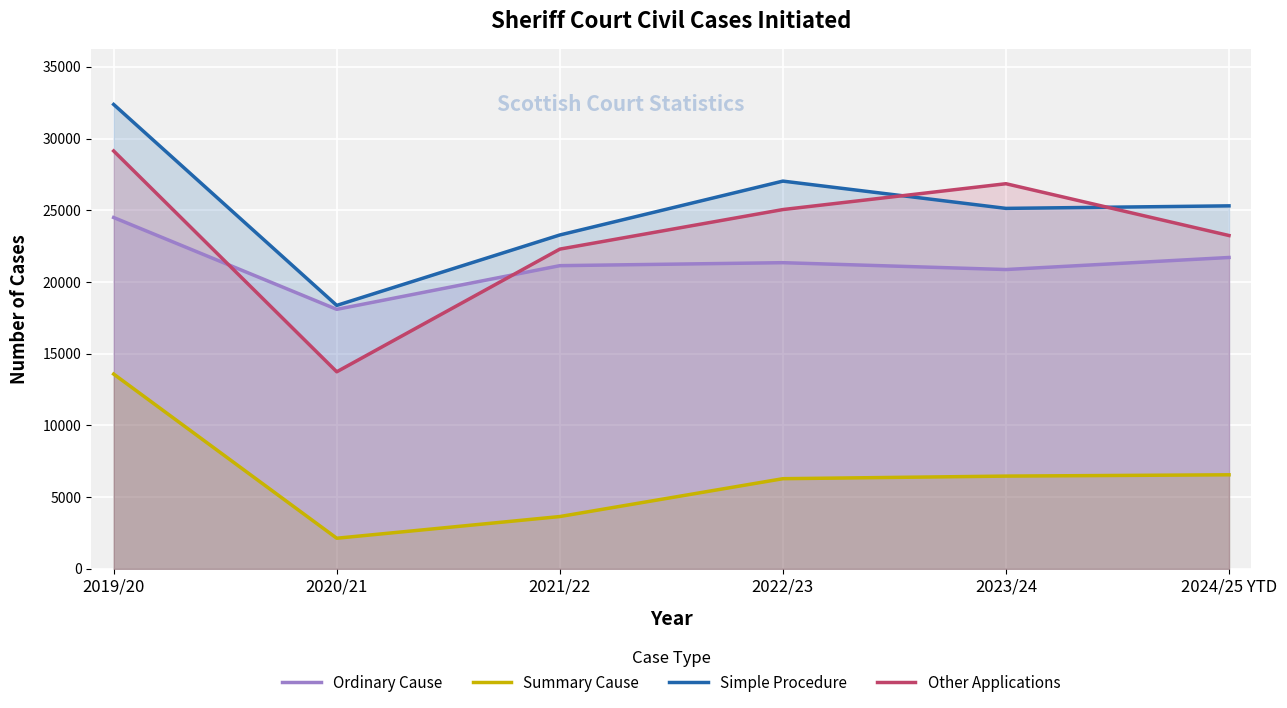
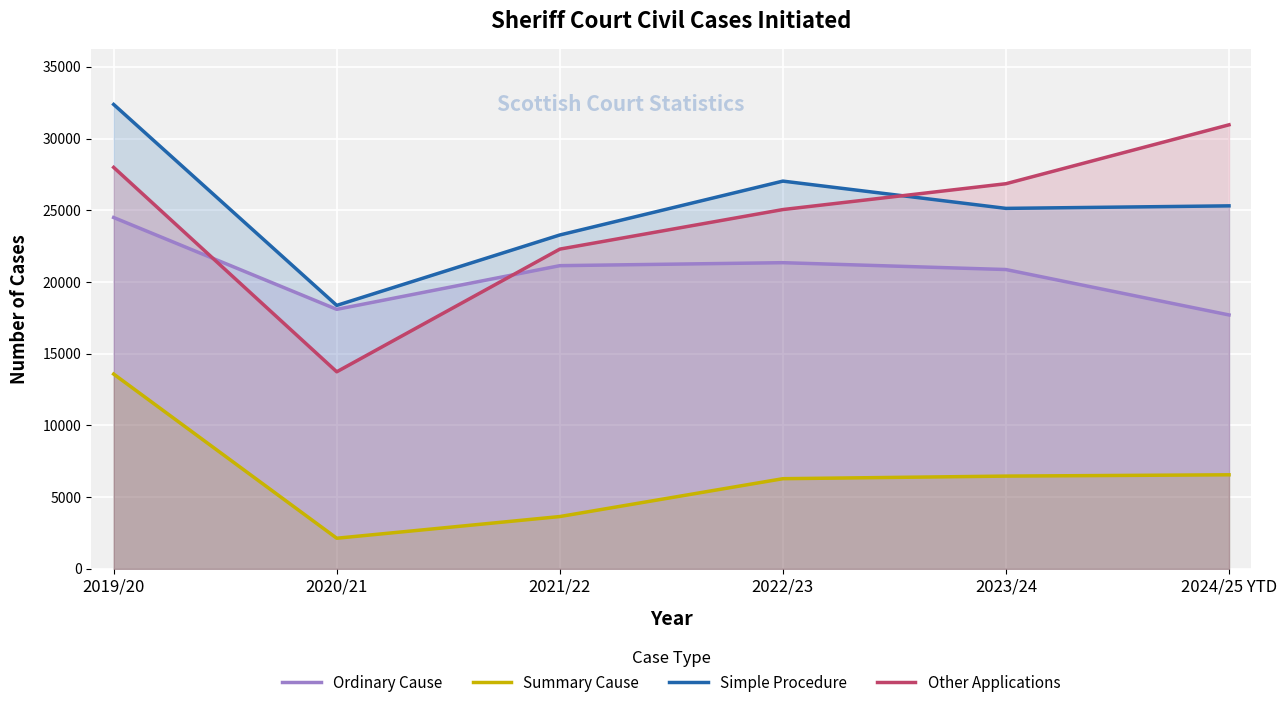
Other Applications, 2019/20: 29100 -> 28000
Ordinary Cause, 2024/25 YTD: 21700 -> 17700
Other Applications, 2024/25 YTD: 23200 -> 31000
